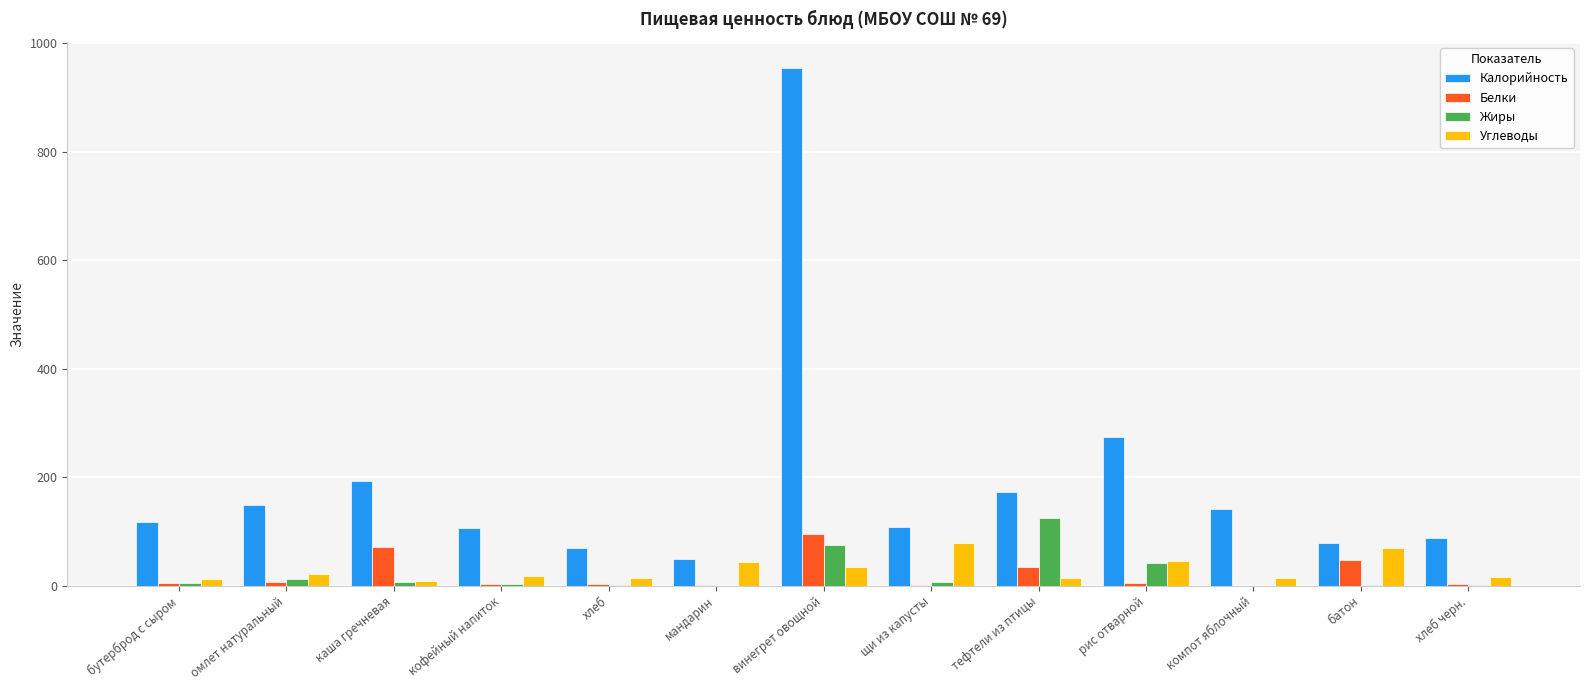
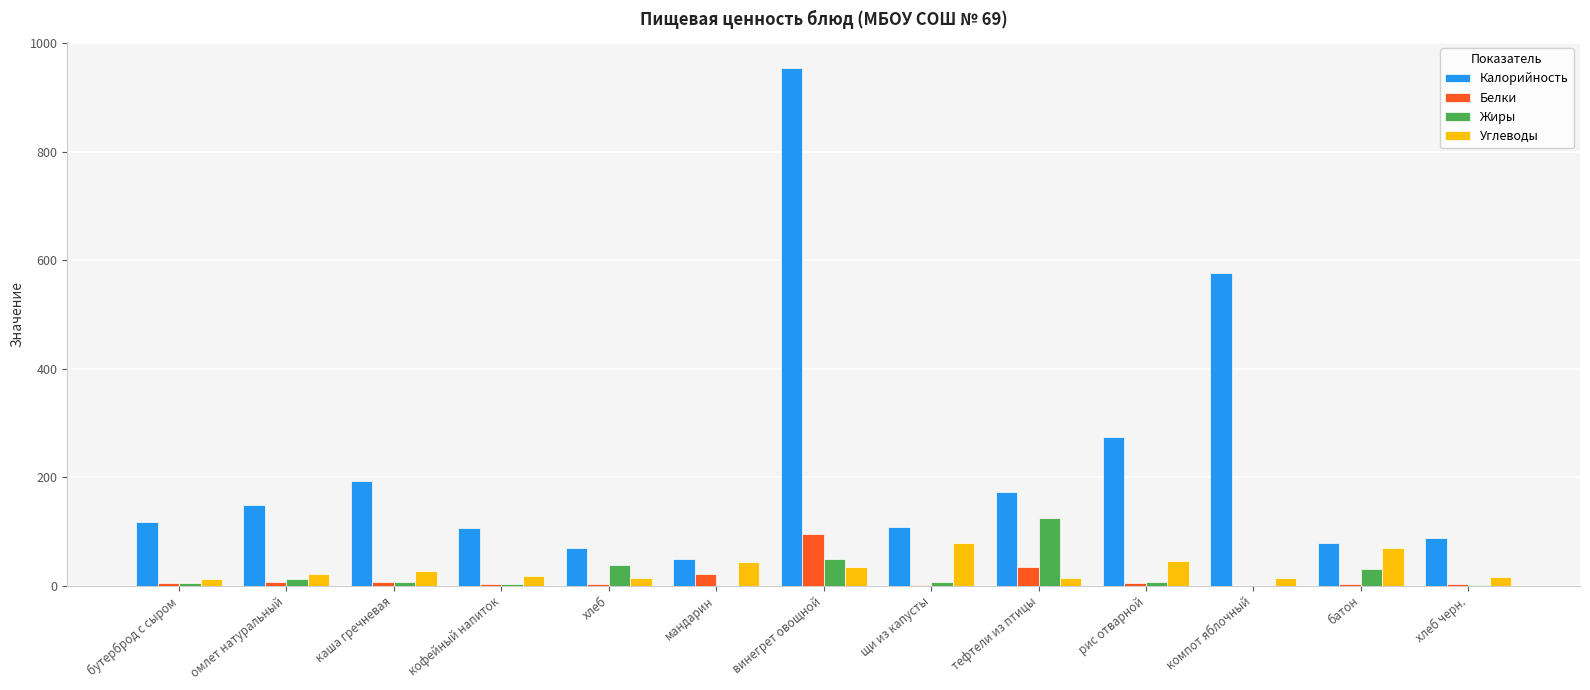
Белки, каша гречневая: 70 -> 10
Углеводы, каша гречневая: 10 -> 30
Жиры, хлеб: 0 -> 40
Белки, мандарин: 0 -> 20
Жиры, винегрет овощной: 70 -> 50
Жиры, рис отварной: 40 -> 10
Калорийность, компот яблочный: 140 -> 580
Белки, батон: 50 -> 0
Жиры, батон: 0 -> 30
